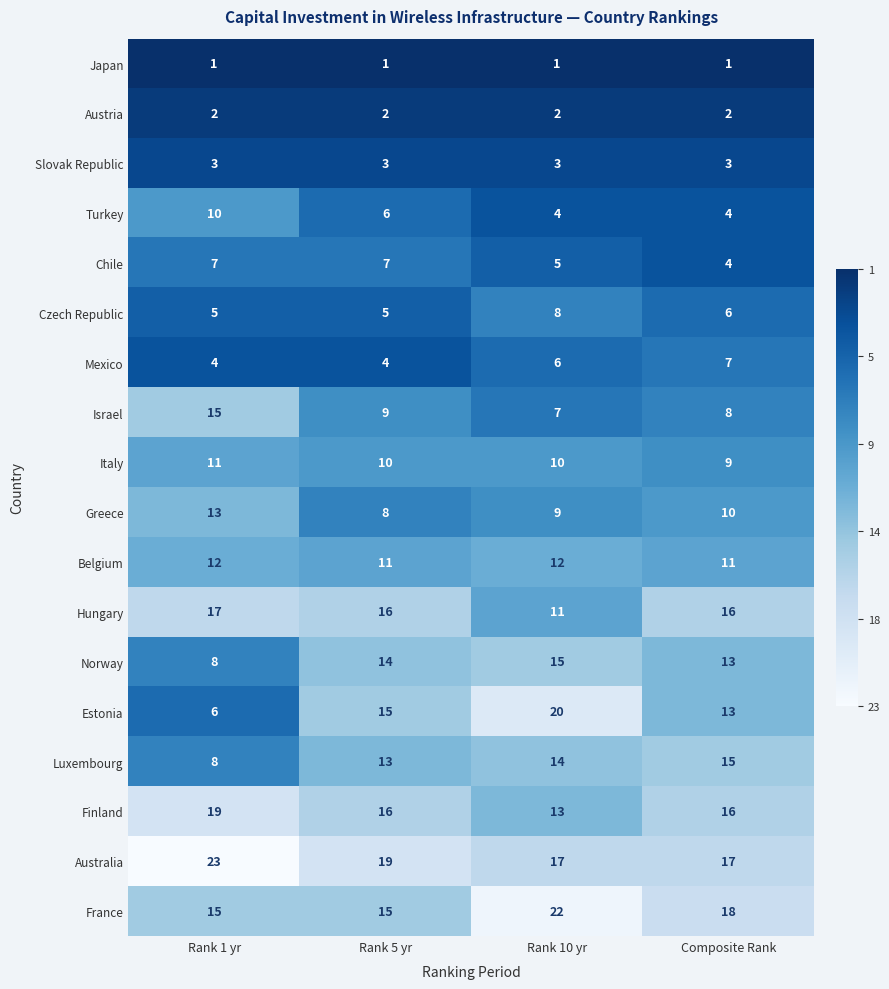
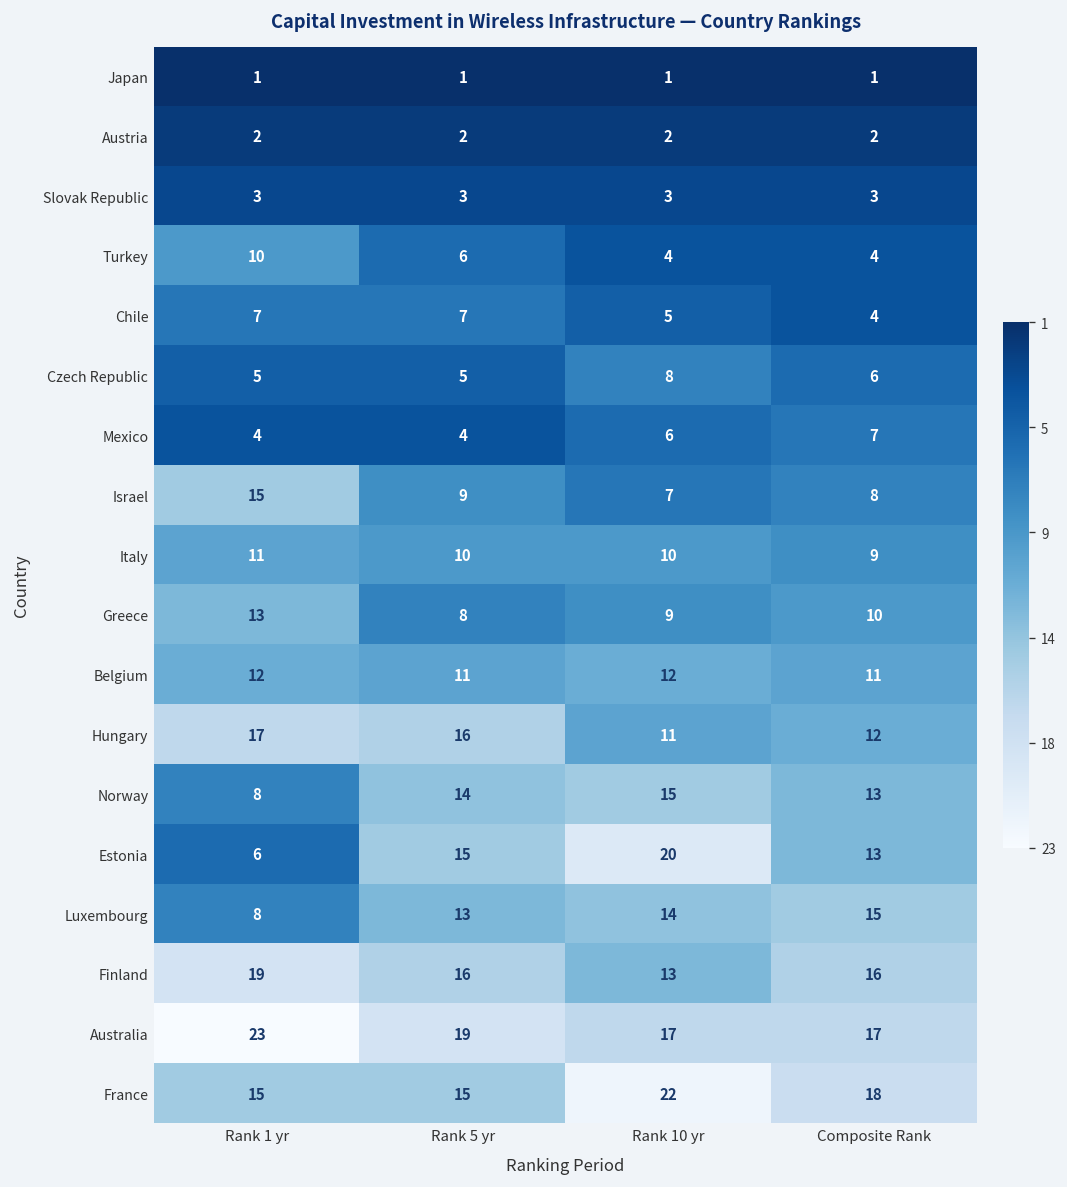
Hungary, Composite Rank: 16 -> 12
